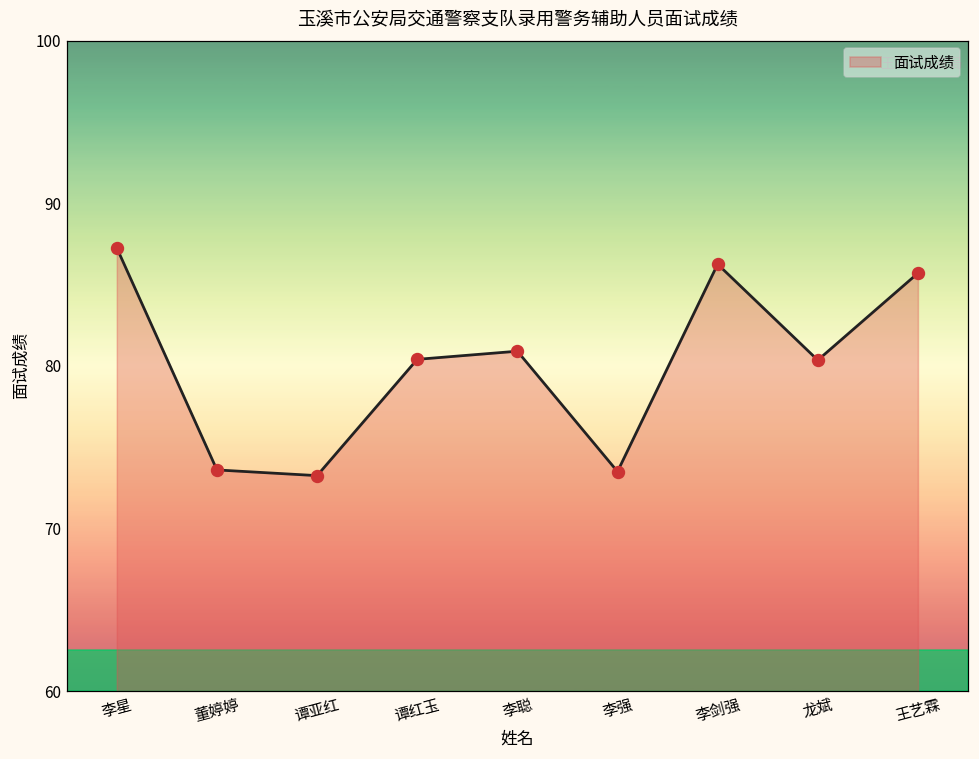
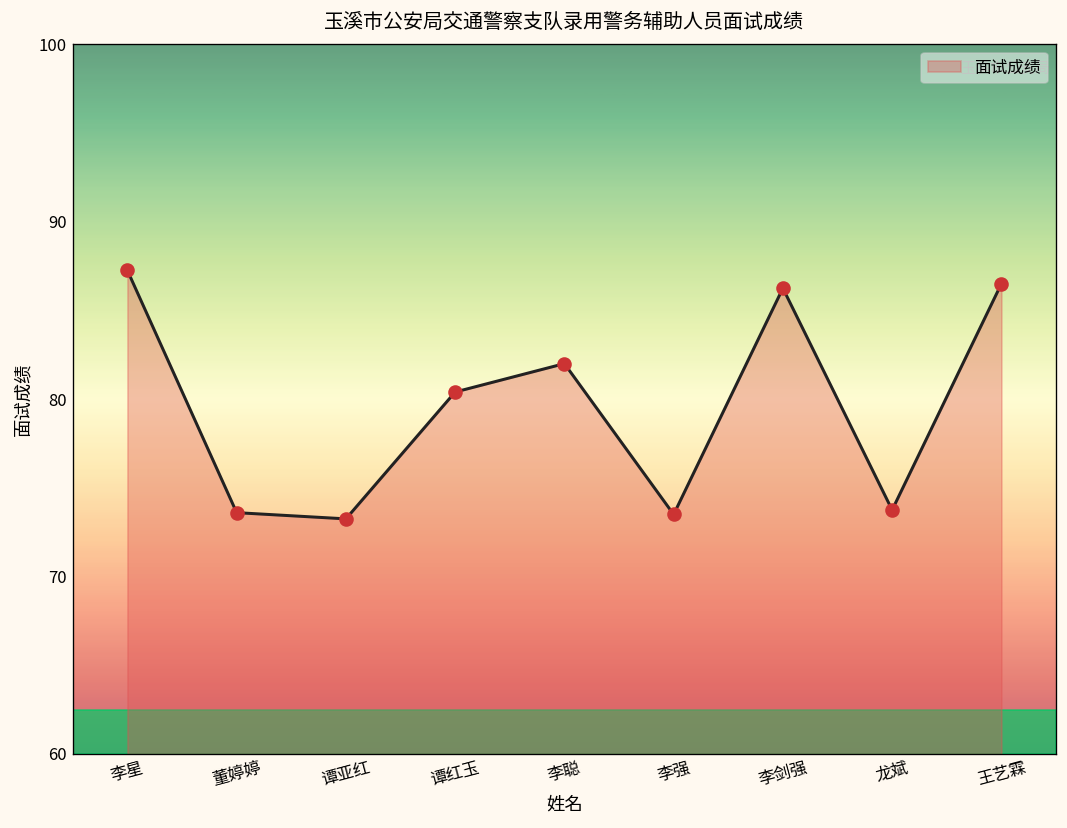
李聪: 80.9 -> 82.0
龙斌: 80.4 -> 73.8
王艺霖: 85.7 -> 86.5
